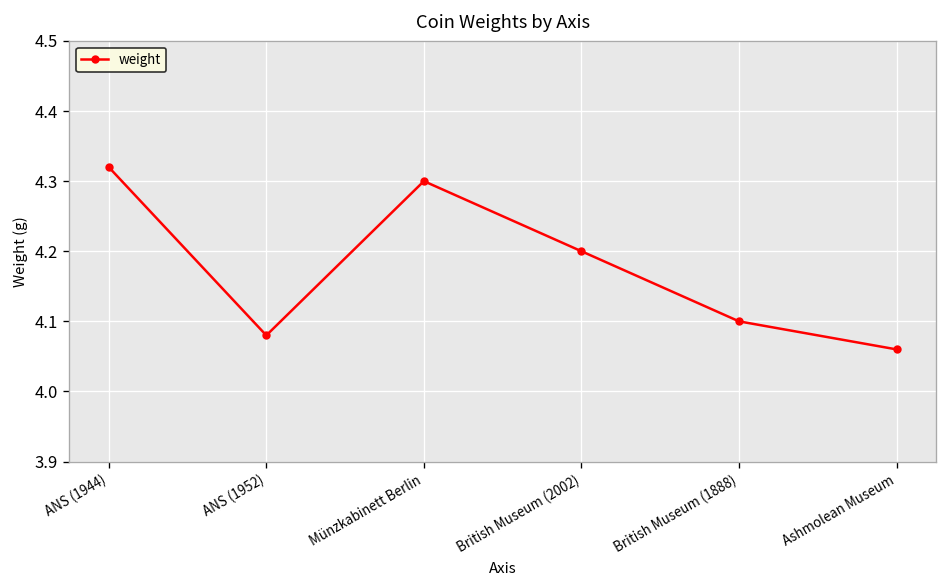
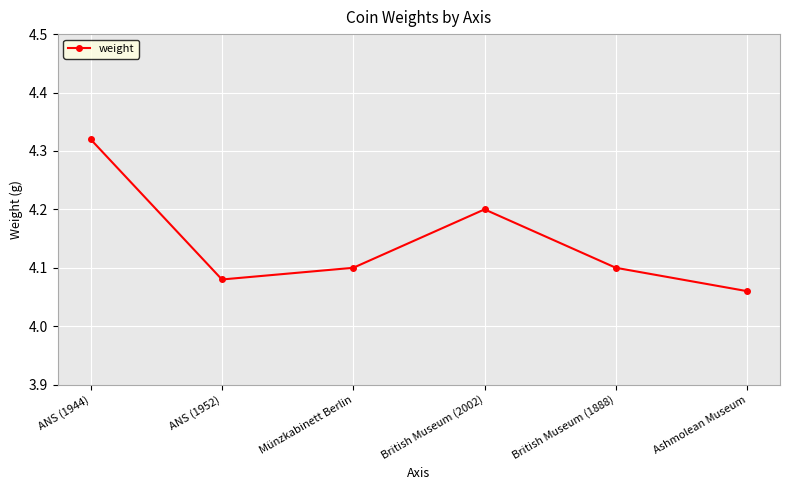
Münzkabinett Berlin: 4.3 -> 4.1
